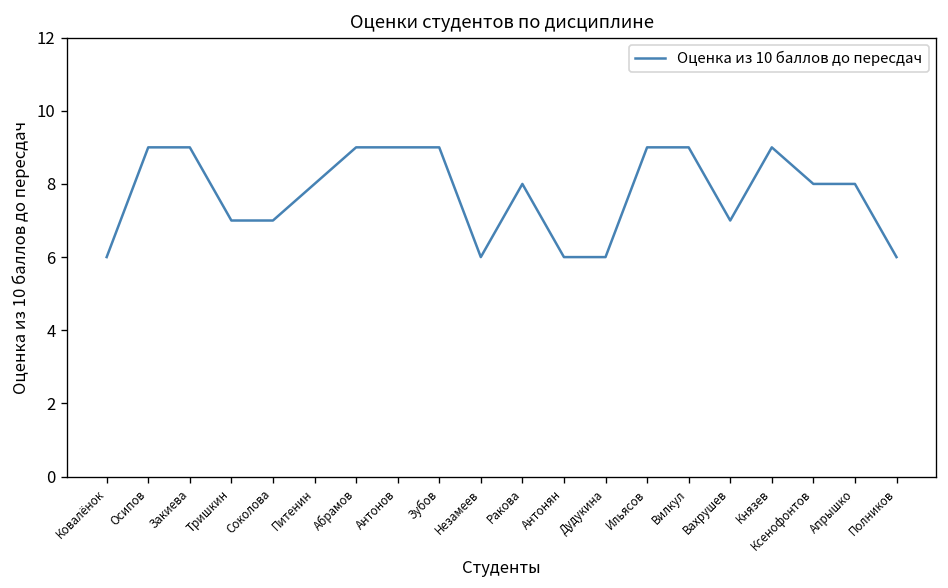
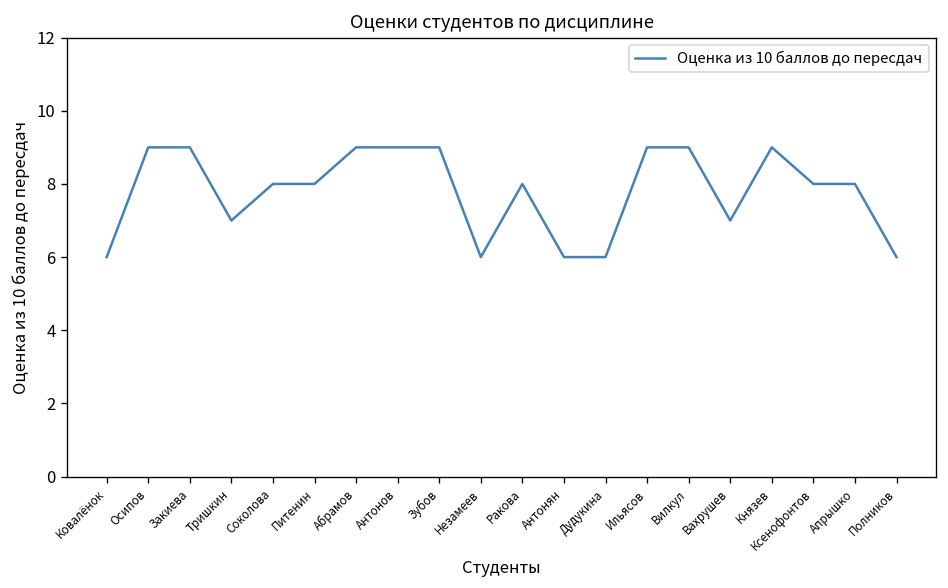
Соколова: 7 -> 8
